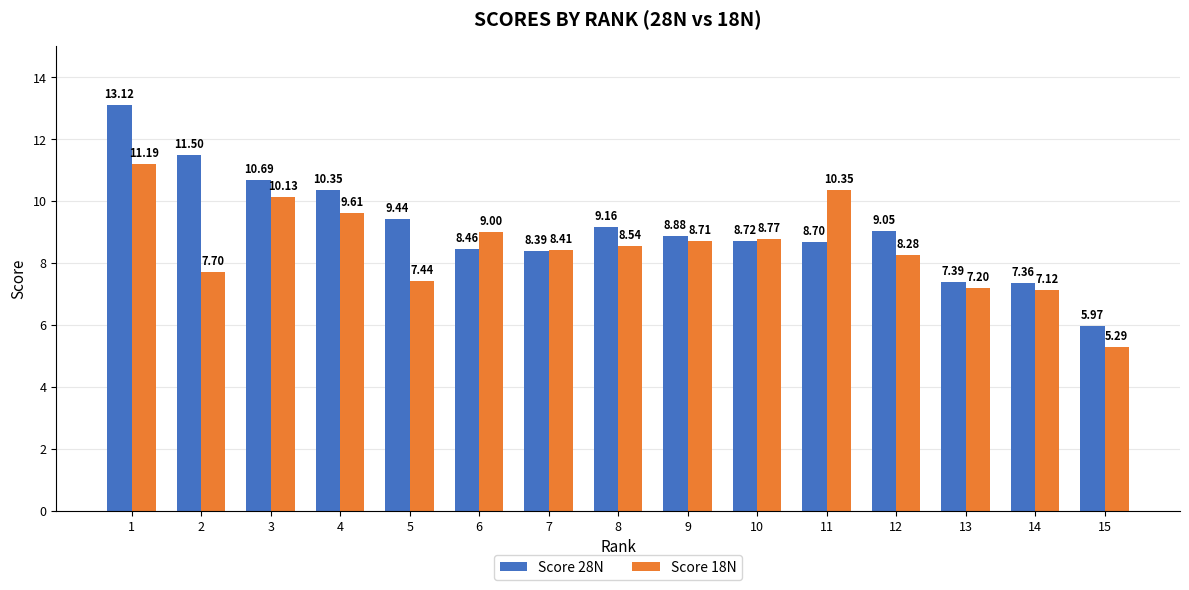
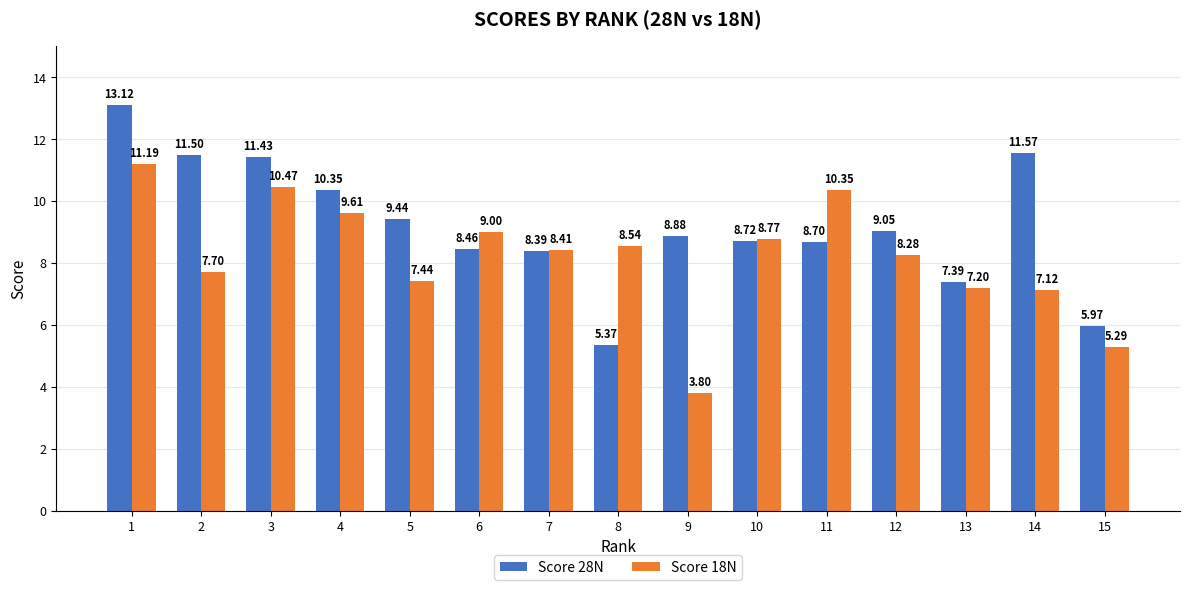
Score 28N, 3: 10.69 -> 11.43
Score 18N, 3: 10.13 -> 10.47
Score 28N, 8: 9.16 -> 5.37
Score 18N, 9: 8.71 -> 3.80
Score 28N, 14: 7.36 -> 11.57
